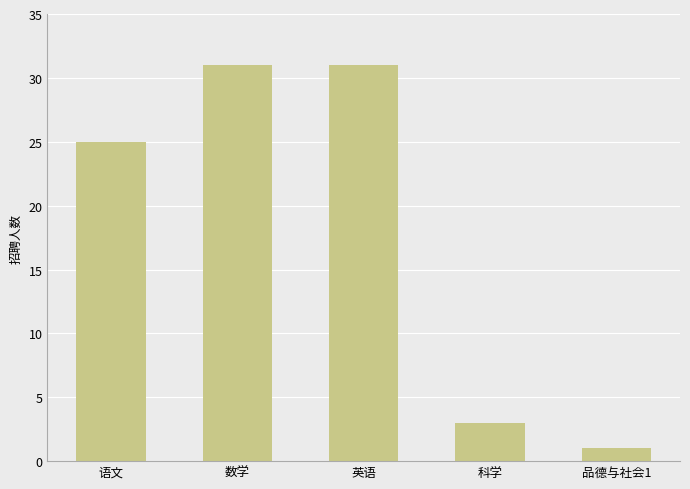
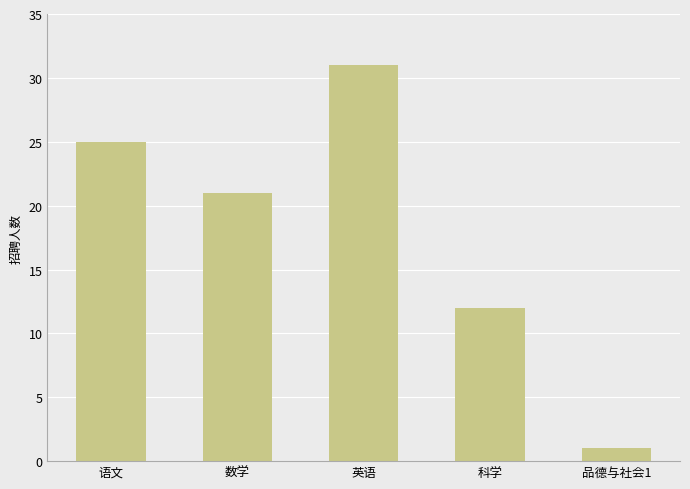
数学: 31 -> 21
科学: 3 -> 12
